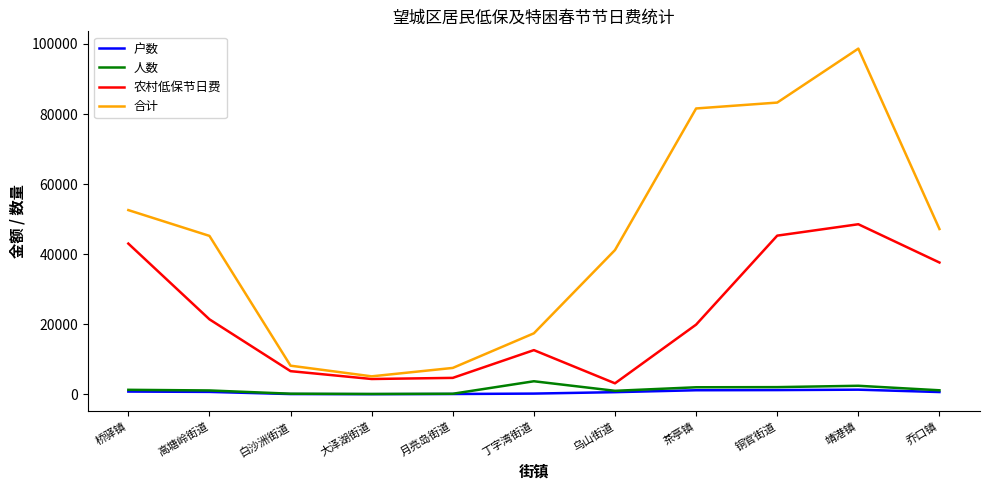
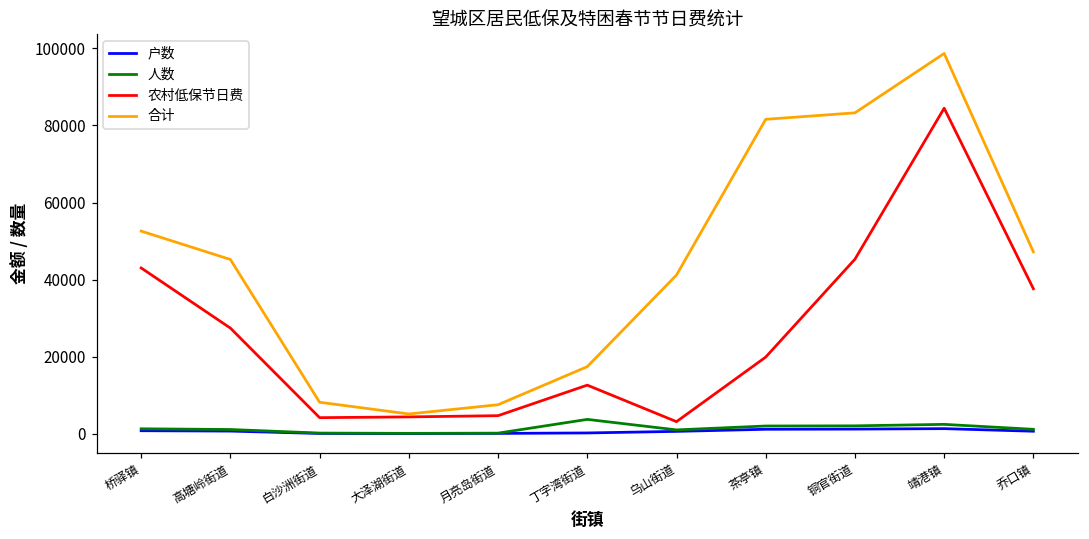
农村低保节日费, 高塘岭街道: 21000 -> 27000
农村低保节日费, 白沙洲街道: 7000 -> 4000
农村低保节日费, 靖港镇: 49000 -> 84000
